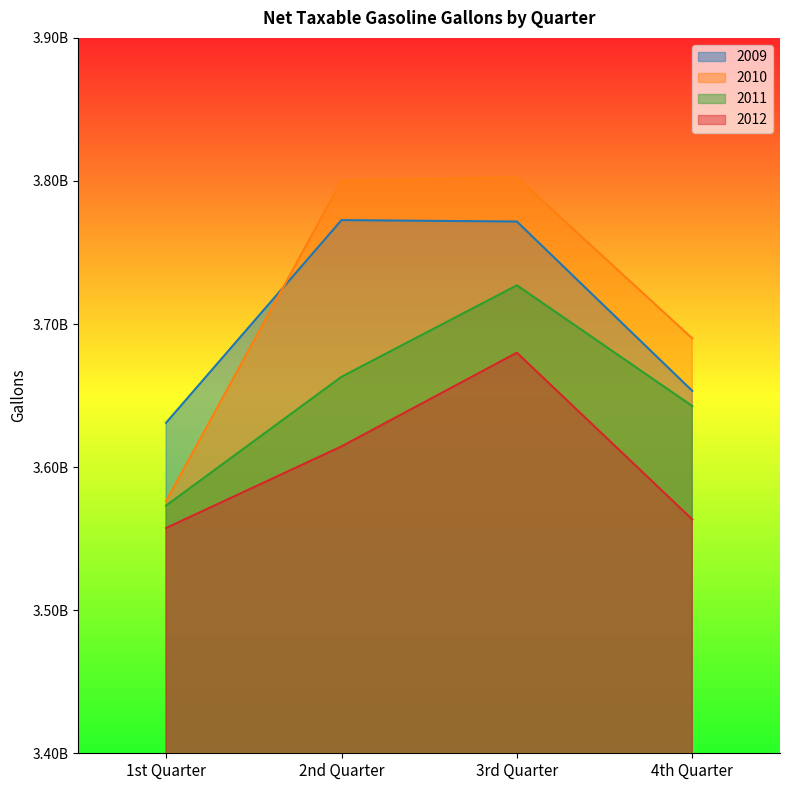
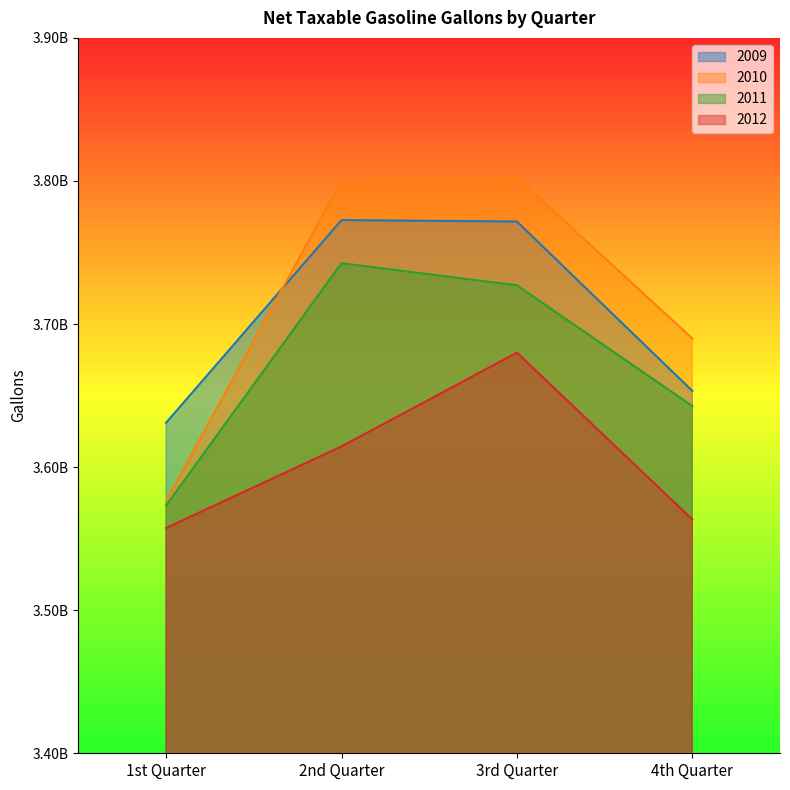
2011, 2nd Quarter: 3663000000 -> 3743000000
